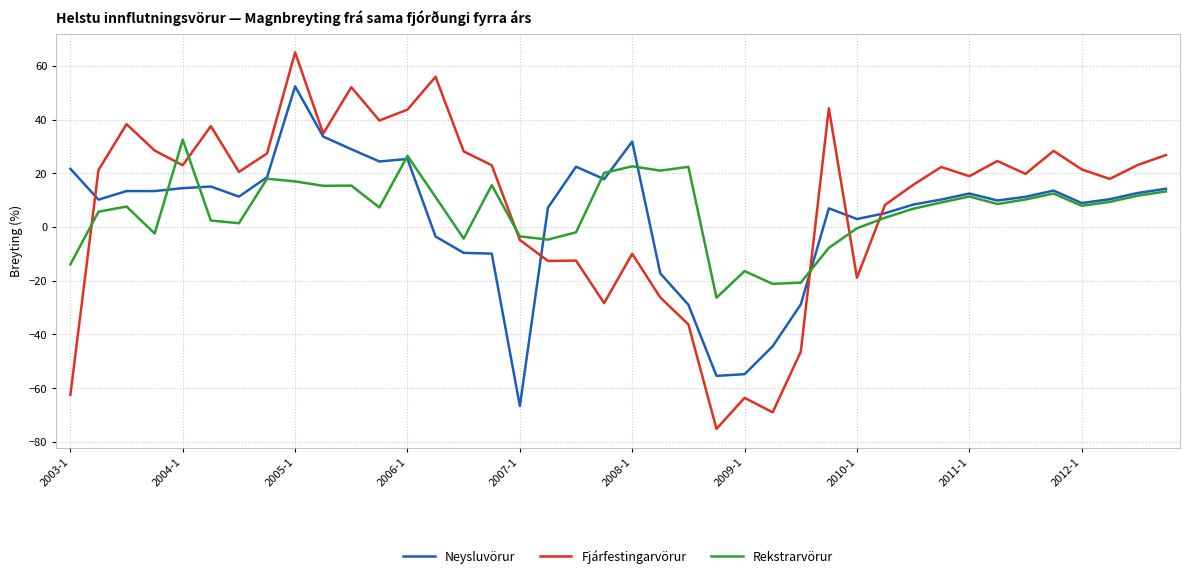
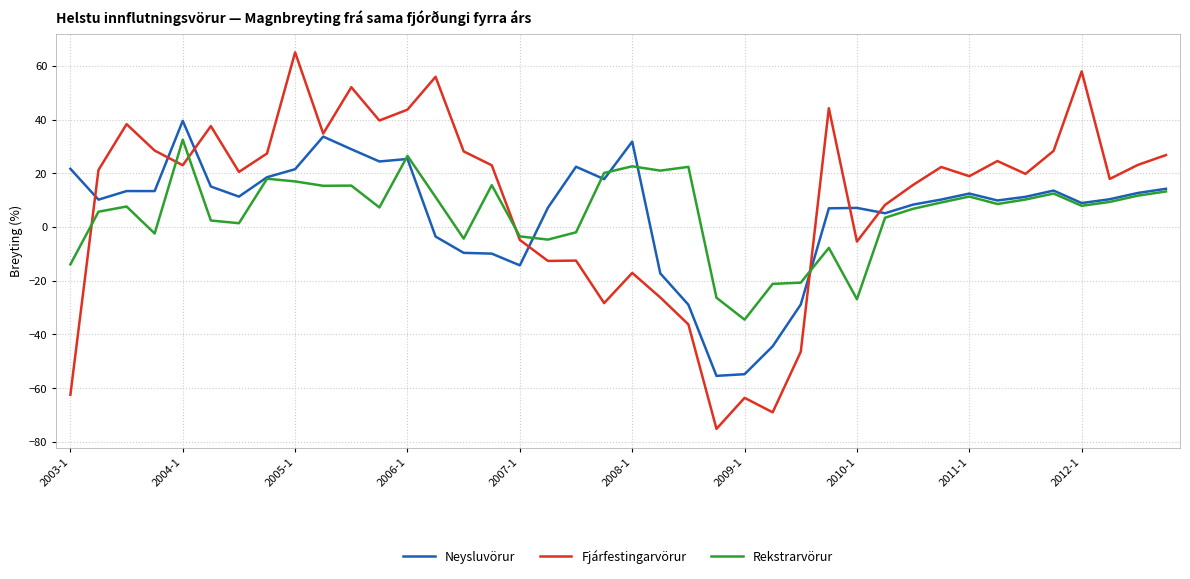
Neysluvörur, 2004-1: 14 -> 40
Neysluvörur, 2005-1: 52 -> 22
Neysluvörur, 2007-1: -67 -> -14
Fjárfestingarvörur, 2008-1: -10 -> -17
Rekstrarvörur, 2009-1: -16 -> -35
Neysluvörur, 2010-1: 3 -> 7
Fjárfestingarvörur, 2010-1: -19 -> -5
Rekstrarvörur, 2010-1: 0 -> -27
Fjárfestingarvörur, 2012-1: 21 -> 58
